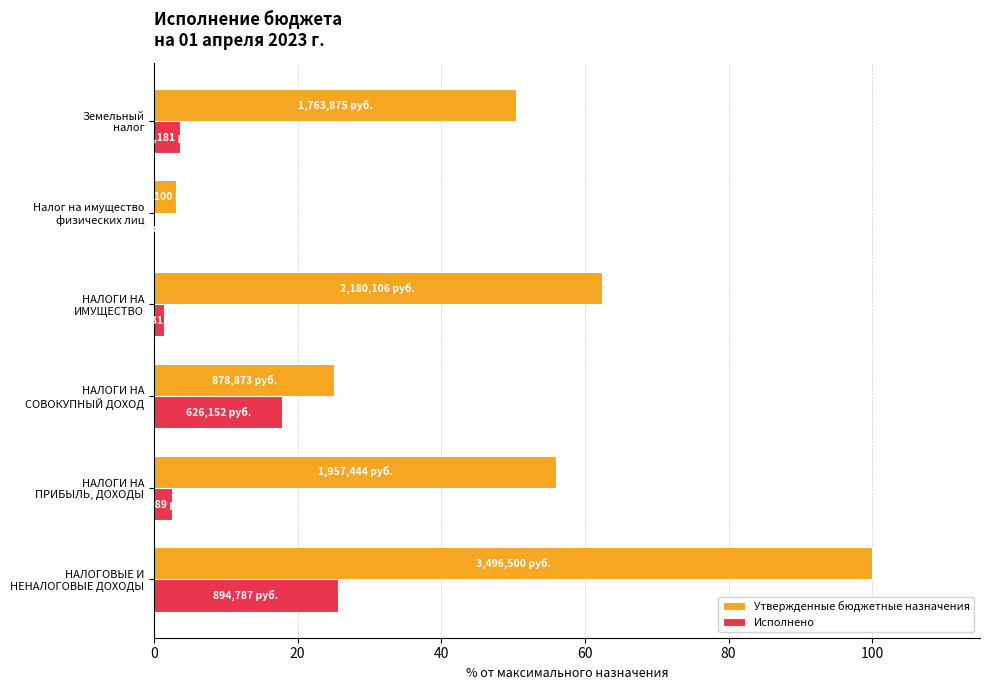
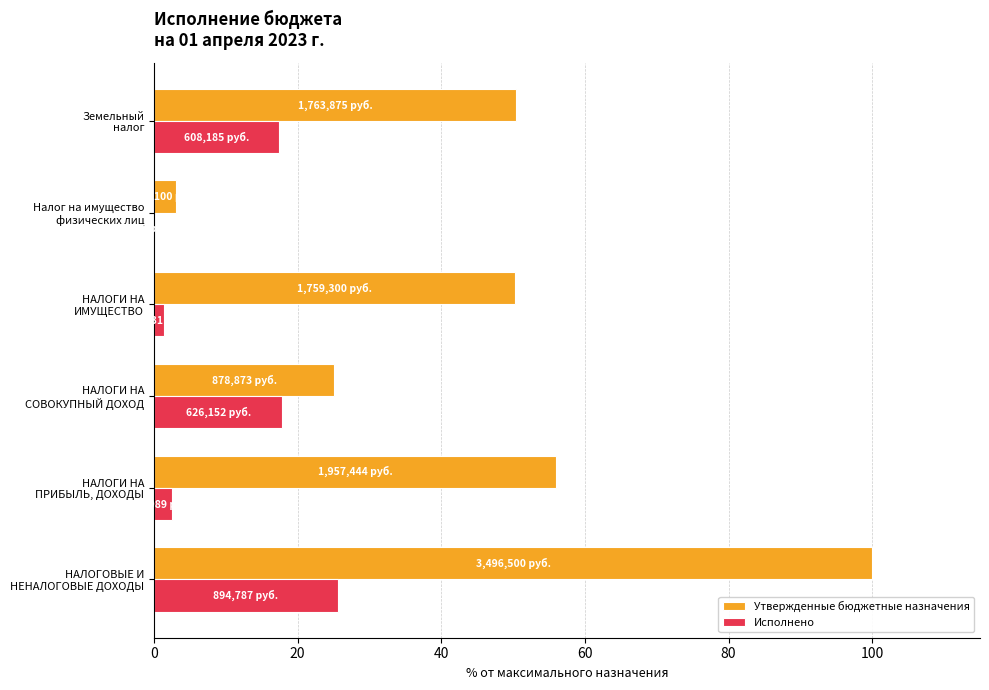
Исполнено, Земельный налог: 4 -> 17
Утвержденные бюджетные назначения, НАЛОГИ НА ИМУЩЕСТВО: 2,180,106 -> 1,759,300
